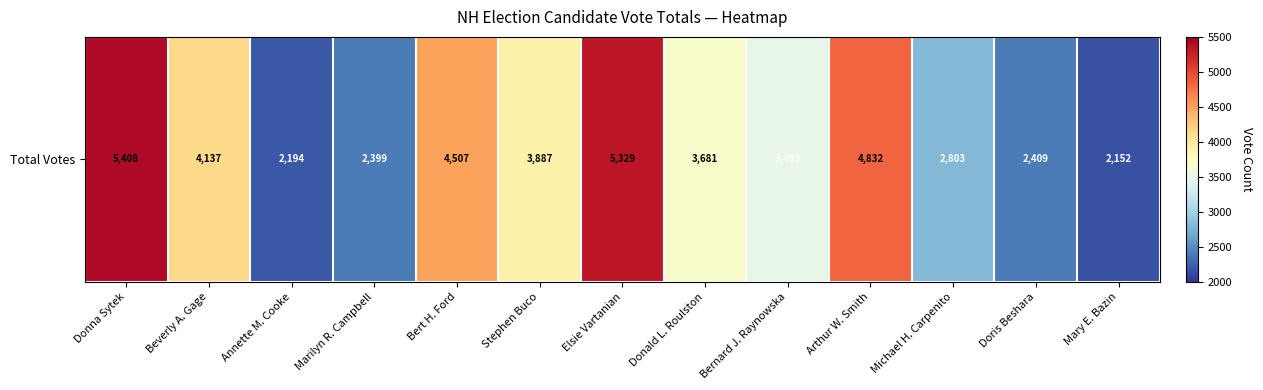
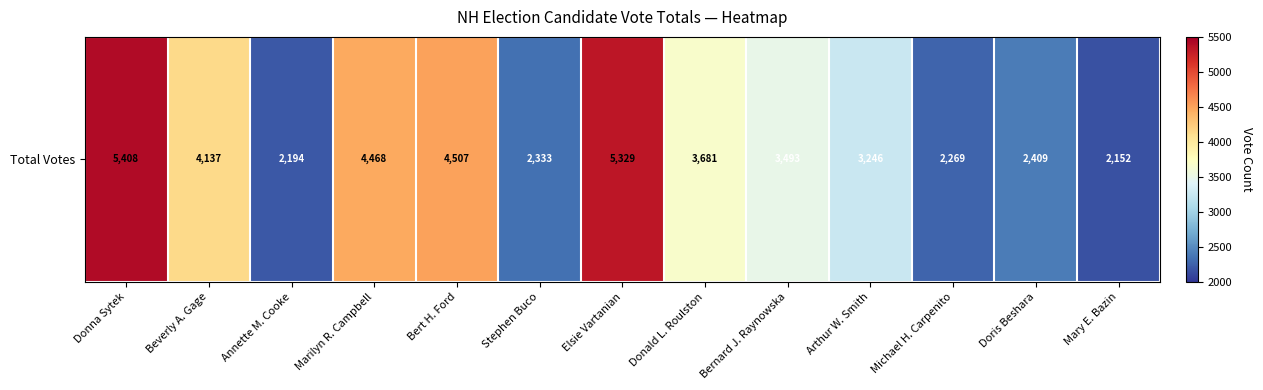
Total Votes, Marilyn R. Campbell: 2,399 -> 4,468
Total Votes, Stephen Buco: 3,887 -> 2,333
Total Votes, Arthur W. Smith: 4,832 -> 3,246
Total Votes, Michael H. Carpenito: 2,803 -> 2,269
